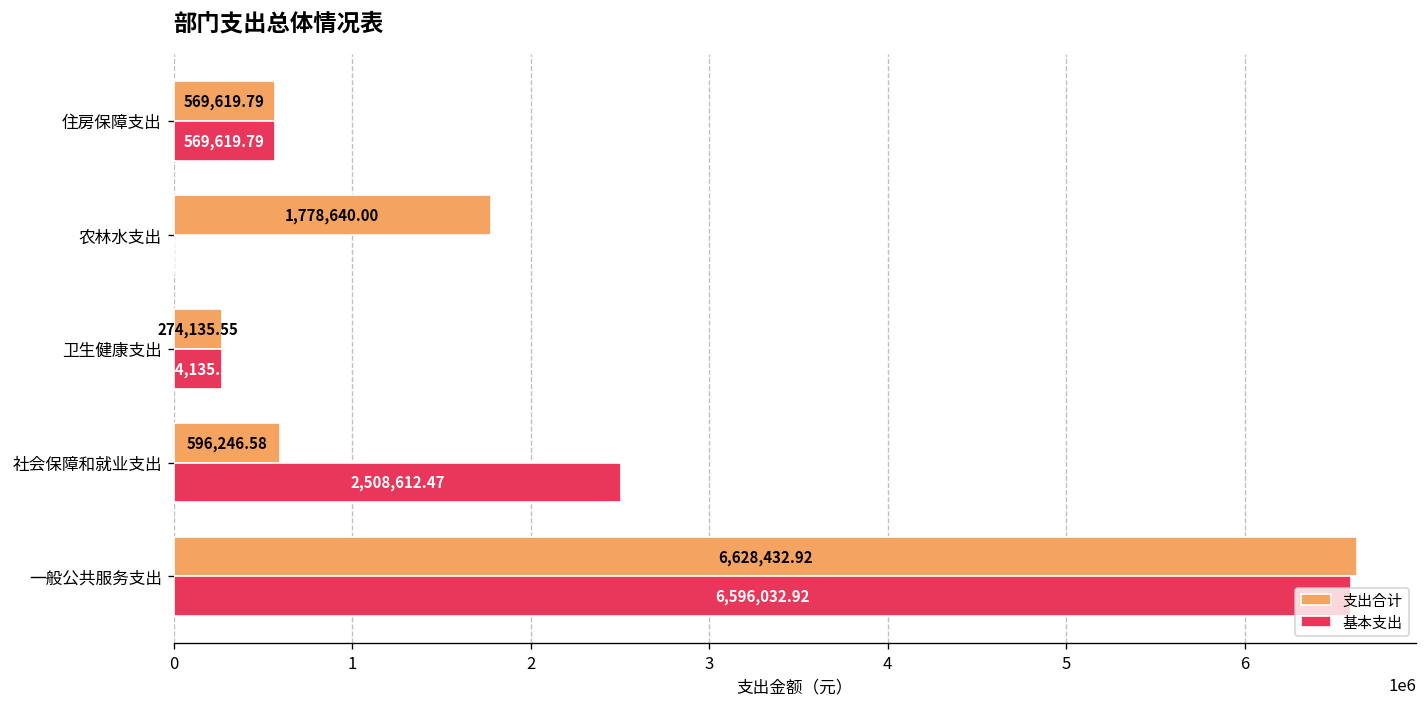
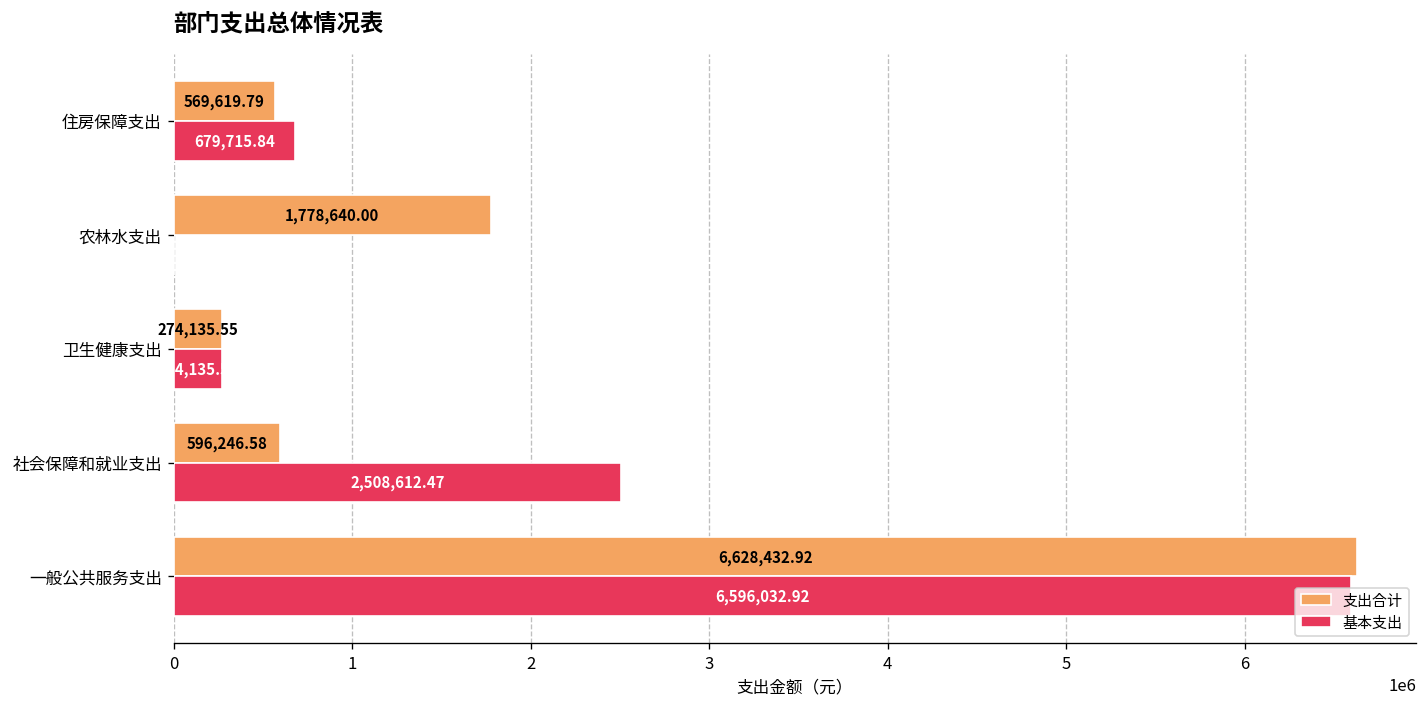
基本支出, 住房保障支出: 569,619.79 -> 679,715.84
